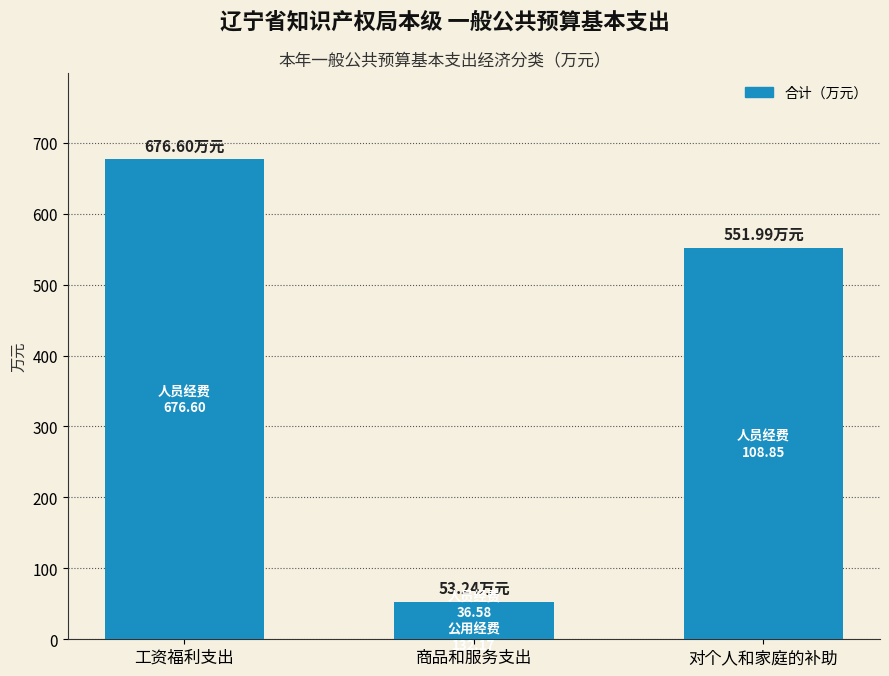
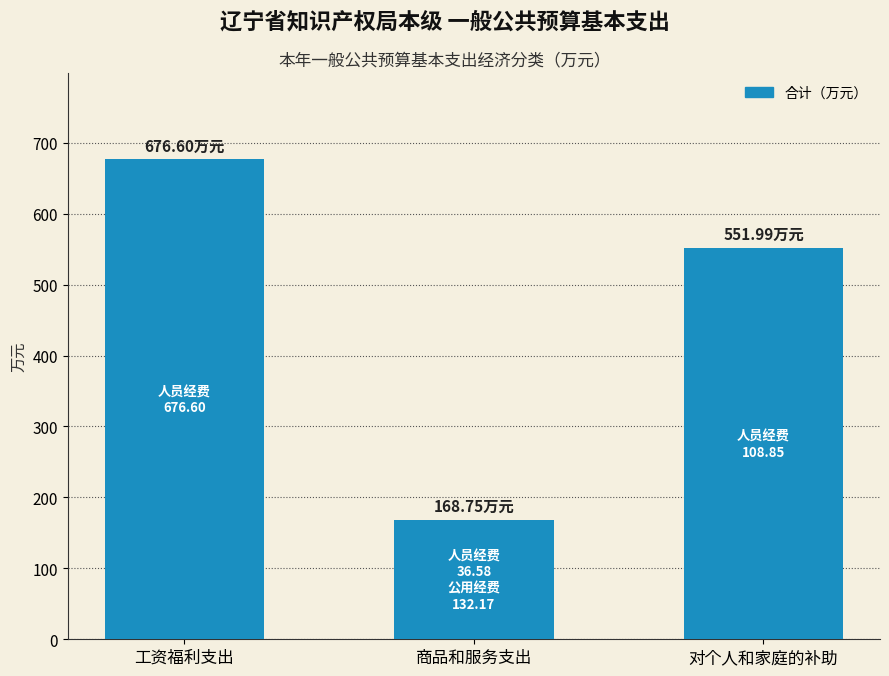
商品和服务支出: 53.24 -> 168.75
